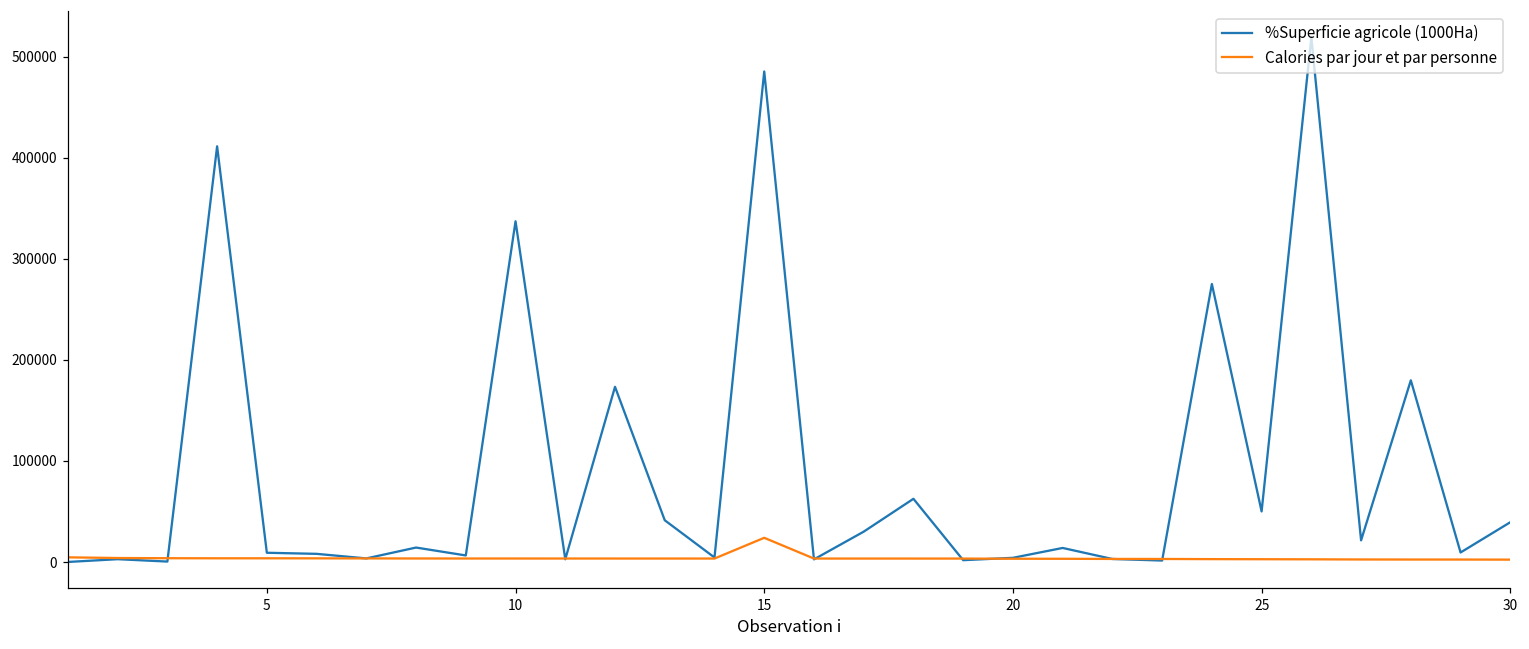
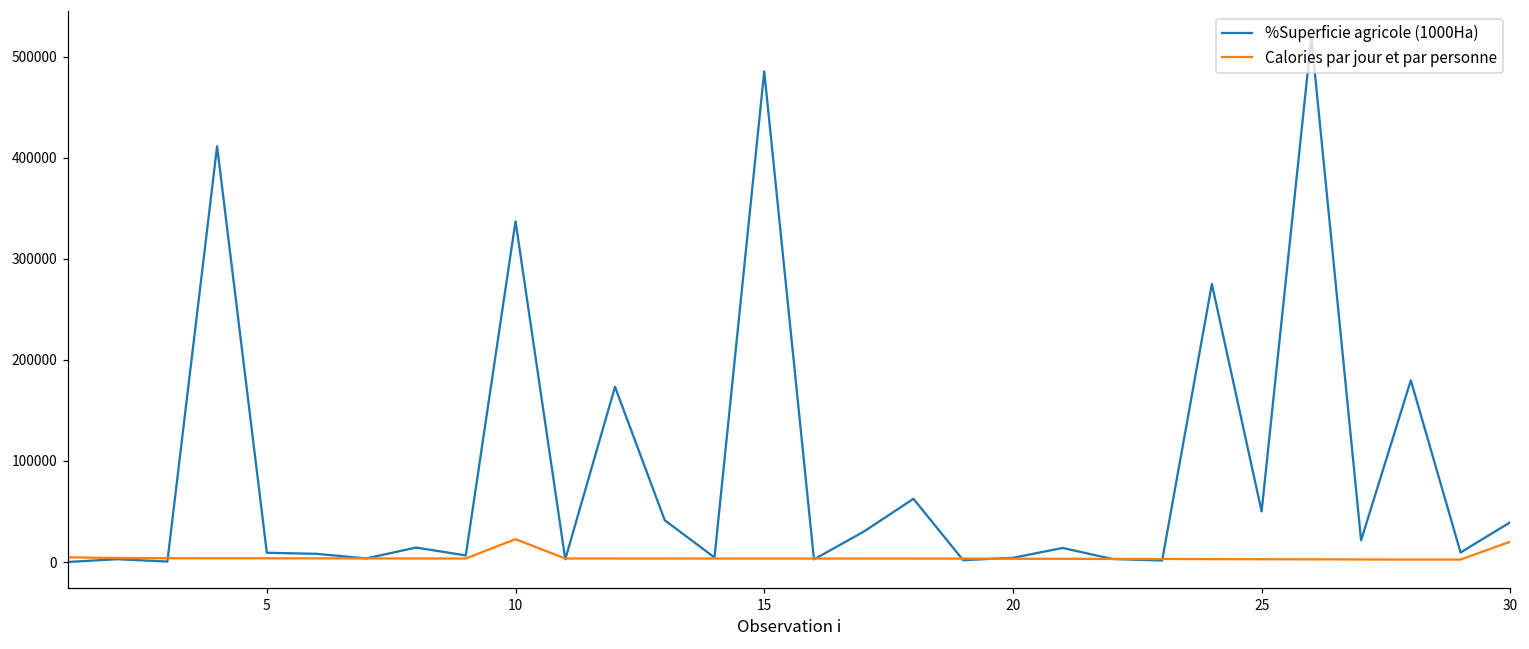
Calories par jour et par personne, 10: 0 -> 20000
Calories par jour et par personne, 15: 20000 -> 0
Calories par jour et par personne, 30: 0 -> 20000
